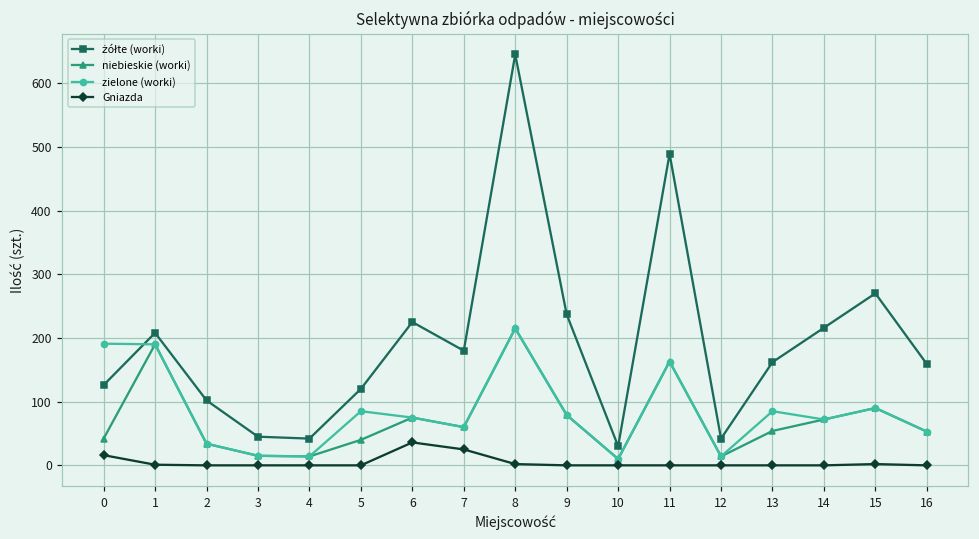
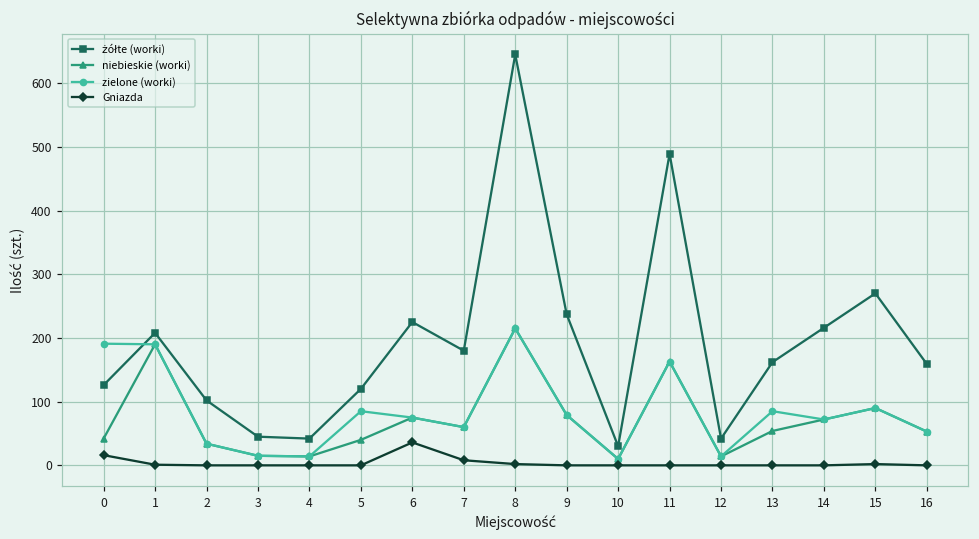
Gniazda, 7: 30 -> 10
